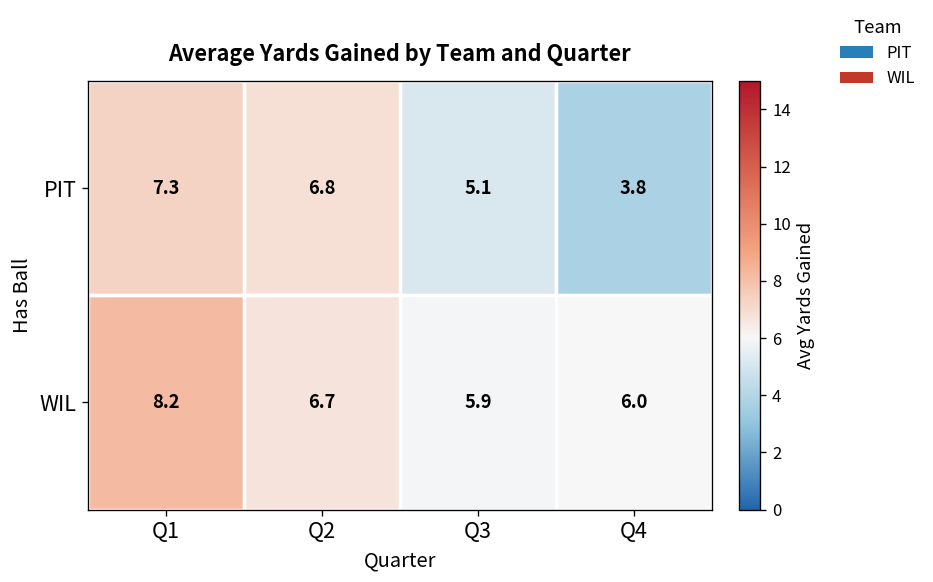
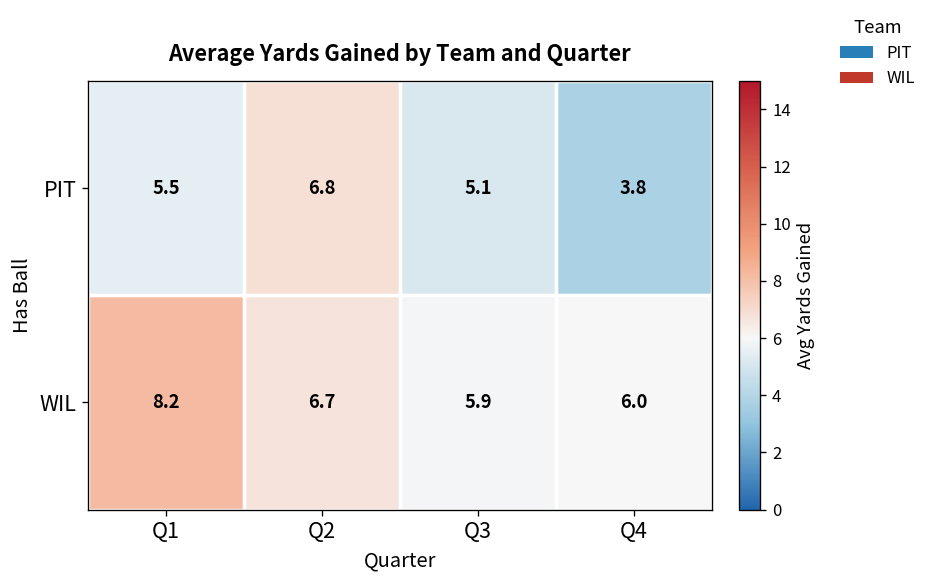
PIT, Q1: 7.3 -> 5.5
